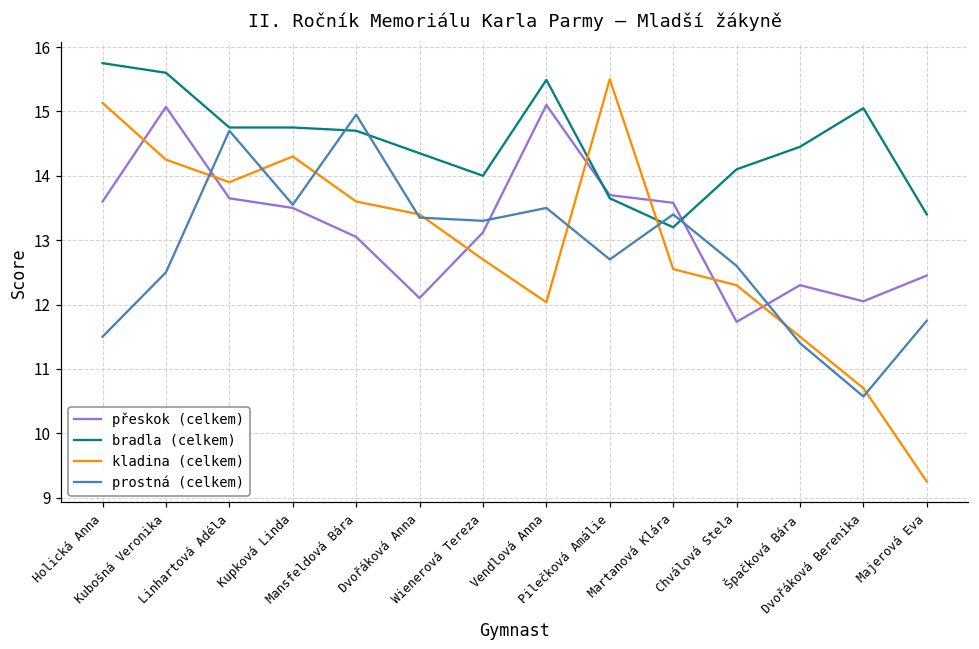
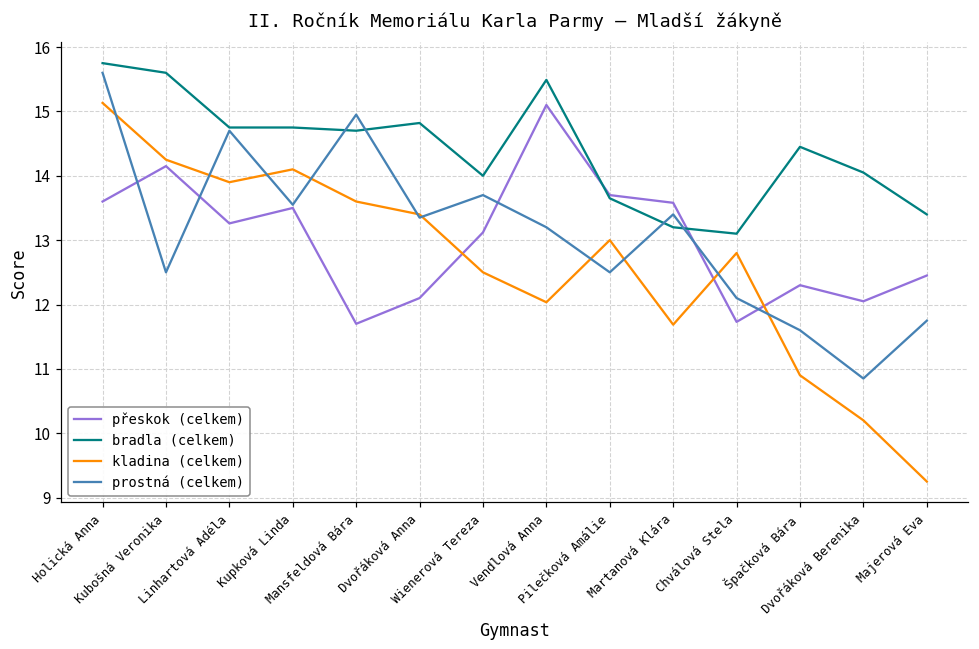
prostná (celkem), Holická Anna: 11.5 -> 15.6
přeskok (celkem), Kubošná Veronika: 15.1 -> 14.2
přeskok (celkem), Linhartová Adéla: 13.7 -> 13.3
kladina (celkem), Kupková Linda: 14.3 -> 14.1
přeskok (celkem), Mansfeldová Bára: 13.1 -> 11.7
bradla (celkem), Dvořáková Anna: 14.4 -> 14.8
kladina (celkem), Wienerová Tereza: 12.7 -> 12.5
prostná (celkem), Wienerová Tereza: 13.3 -> 13.7
prostná (celkem), Vendlová Anna: 13.5 -> 13.2
kladina (celkem), Pilečková Amálie: 15.5 -> 13.0
prostná (celkem), Pilečková Amálie: 12.7 -> 12.5
kladina (celkem), Martanová Klára: 12.5 -> 11.7
bradla (celkem), Chválová Stela: 14.1 -> 13.1
kladina (celkem), Chválová Stela: 12.3 -> 12.8
prostná (celkem), Chválová Stela: 12.6 -> 12.1
kladina (celkem), Špačková Bára: 11.5 -> 10.9
prostná (celkem), Špačková Bára: 11.4 -> 11.6
bradla (celkem), Dvořáková Berenika: 15.1 -> 14.1
kladina (celkem), Dvořáková Berenika: 10.7 -> 10.2
prostná (celkem), Dvořáková Berenika: 10.6 -> 10.9
